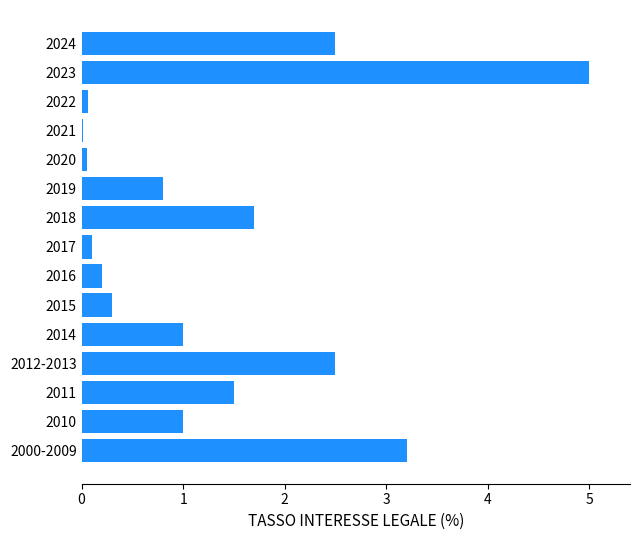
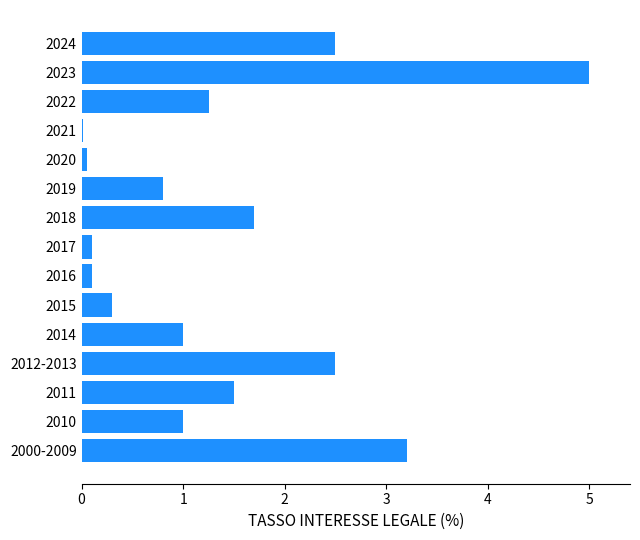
2022: 0.06 -> 1.25
2016: 0.2 -> 0.1
